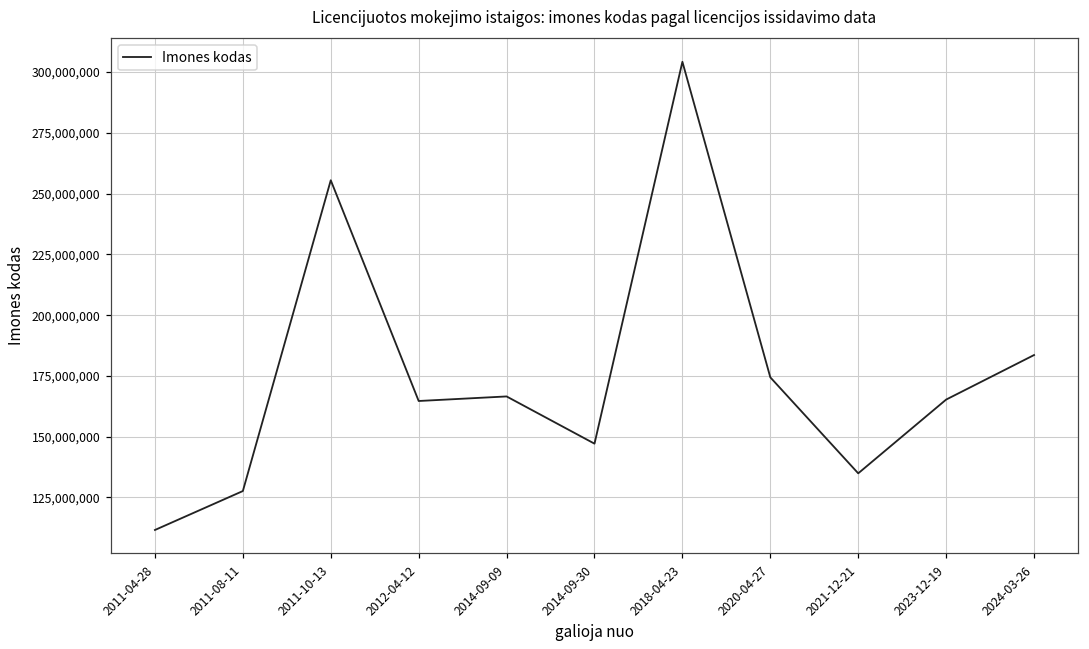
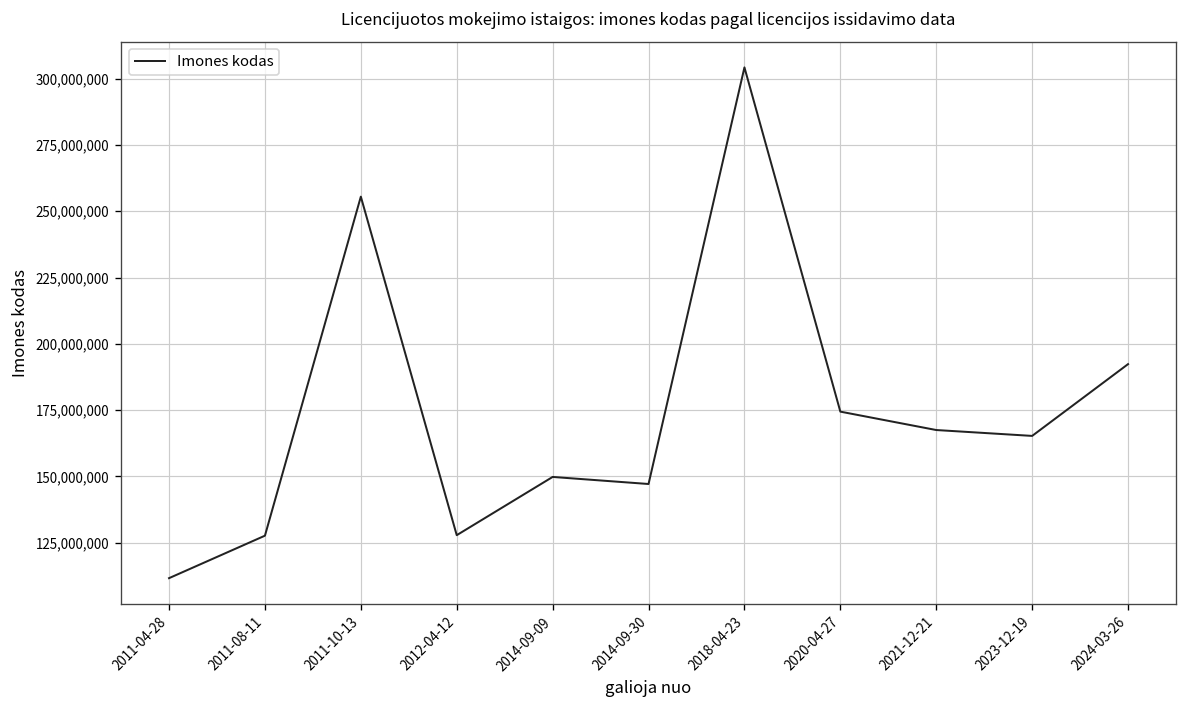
2012-04-12: 165,000,000 -> 128,000,000
2014-09-09: 167,000,000 -> 150,000,000
2021-12-21: 135,000,000 -> 168,000,000
2024-03-26: 184,000,000 -> 192,000,000
